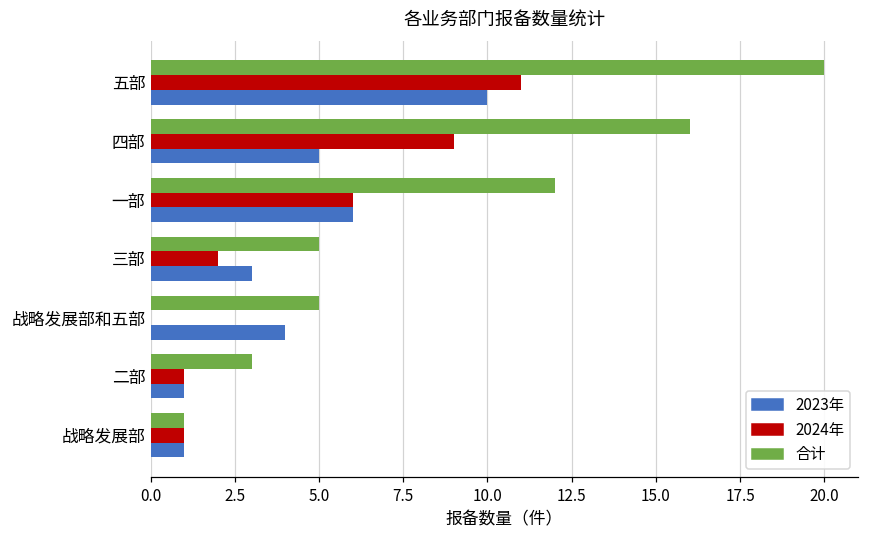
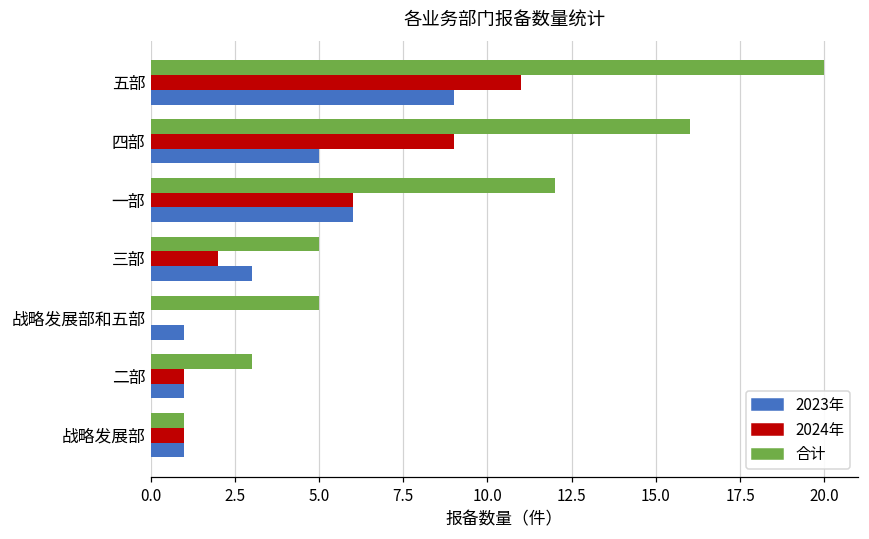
2023年, 五部: 10 -> 9
2023年, 战略发展部和五部: 4 -> 1
